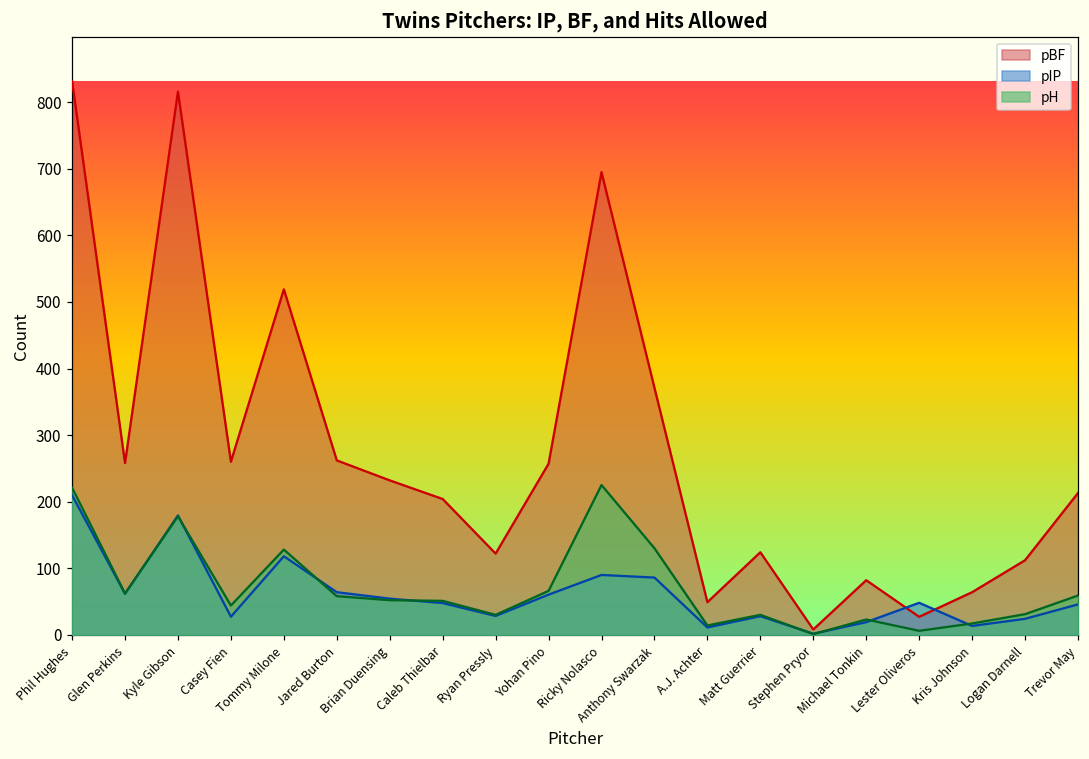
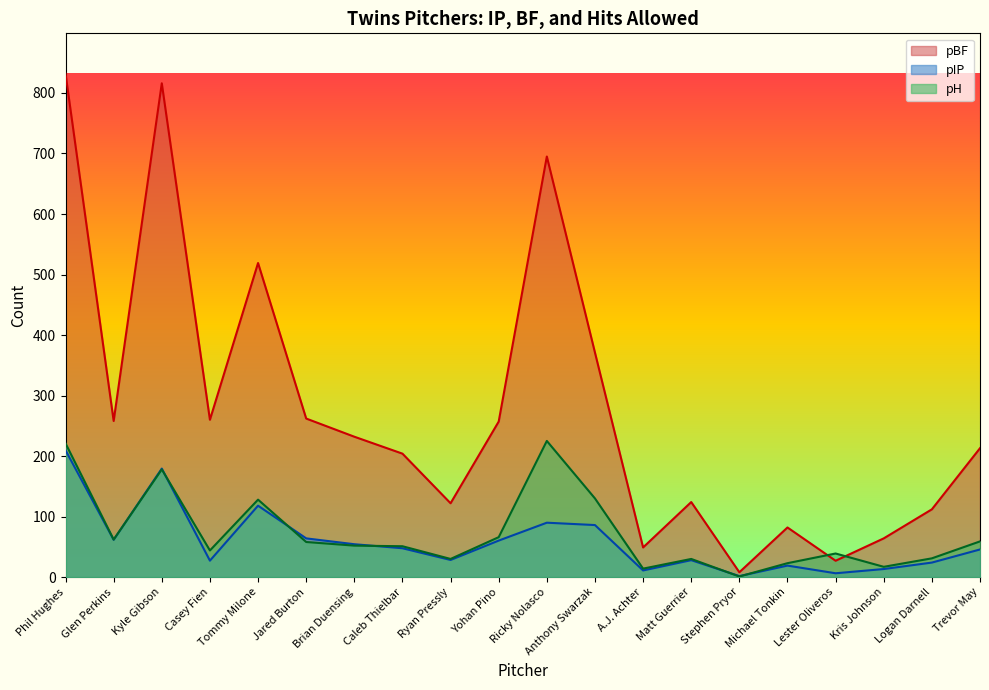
pIP, Lester Oliveros: 50 -> 10
pH, Lester Oliveros: 10 -> 40
